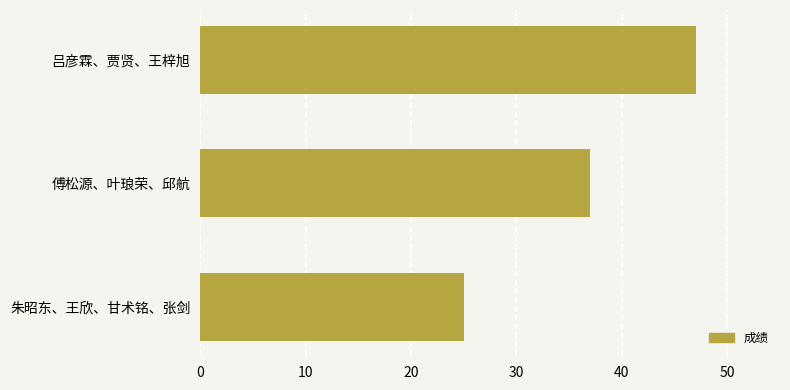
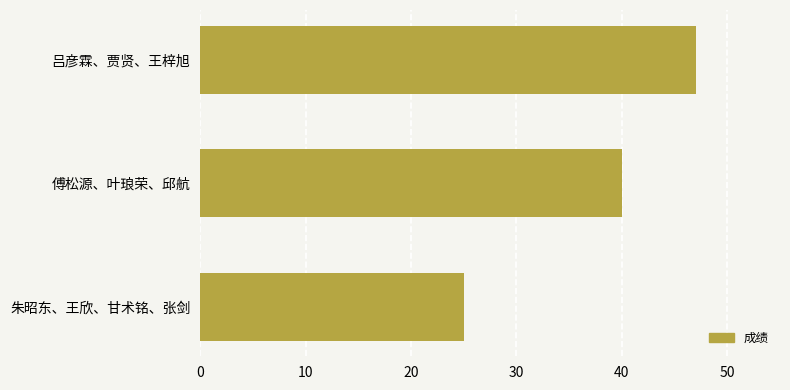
傅松源、叶琅荣、邱航: 37 -> 40
